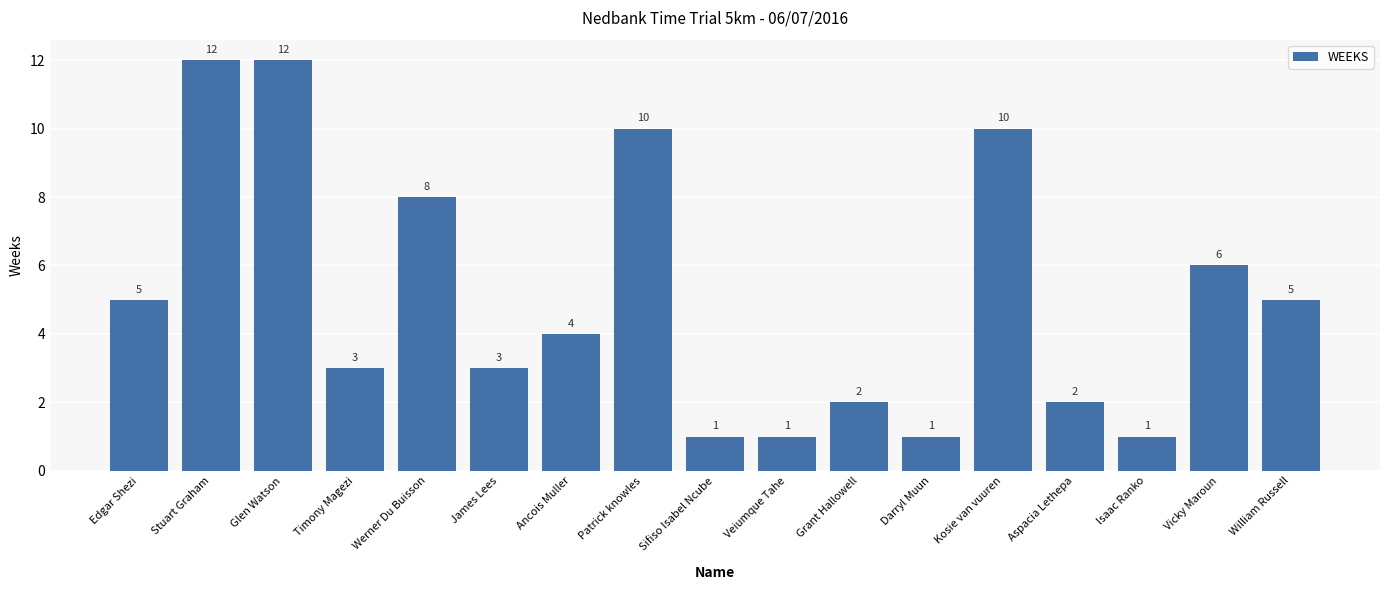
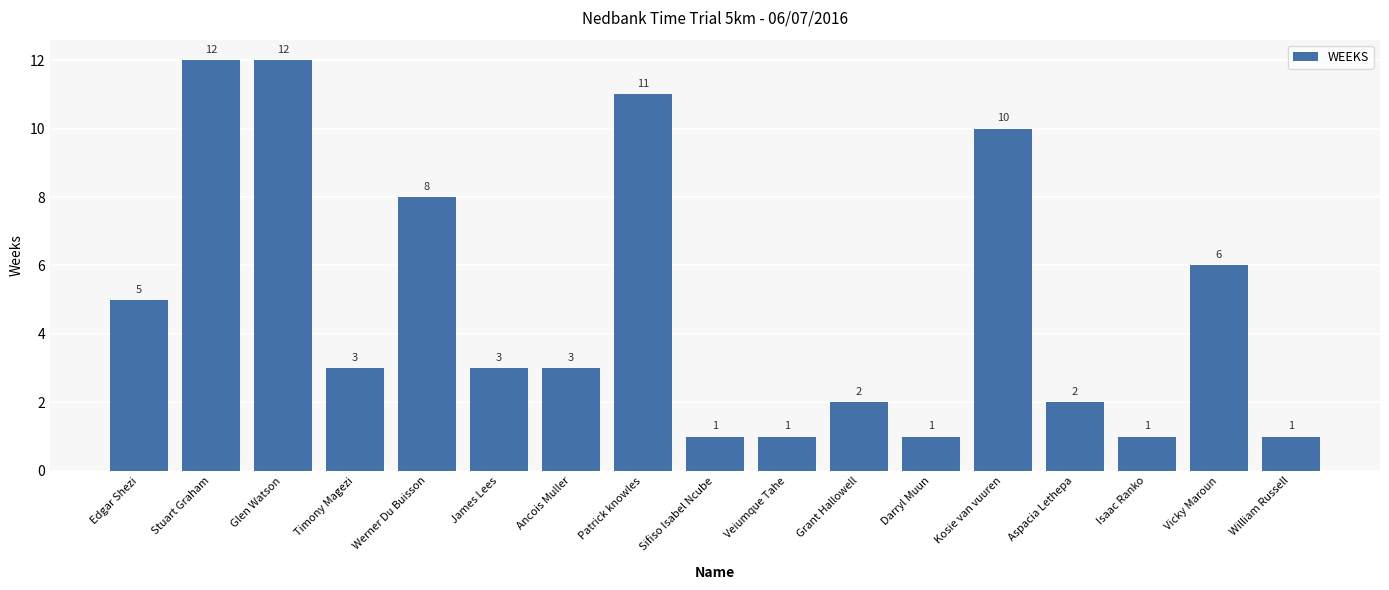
Ancois Muller: 4 -> 3
Patrick knowles: 10 -> 11
William Russell: 5 -> 1
